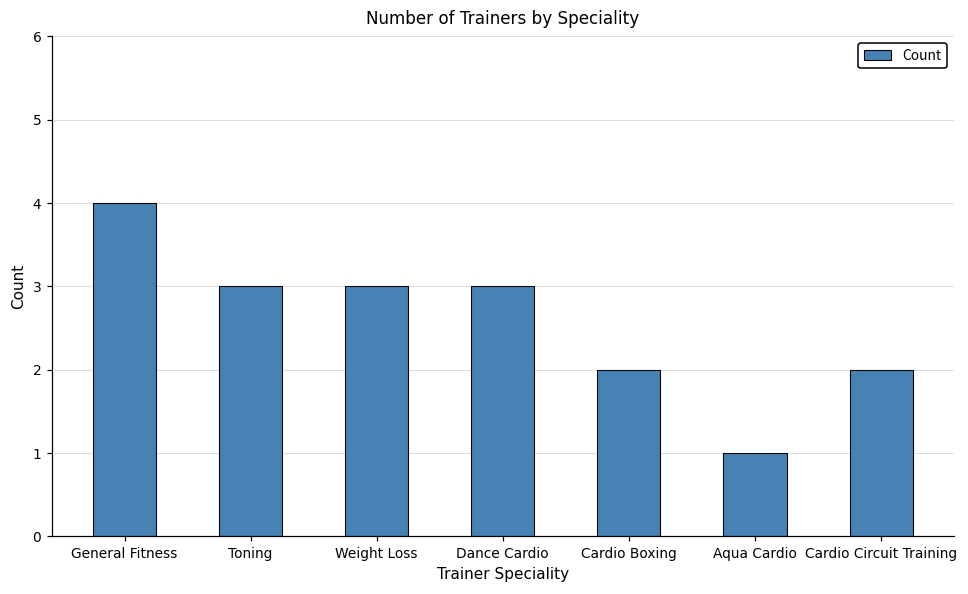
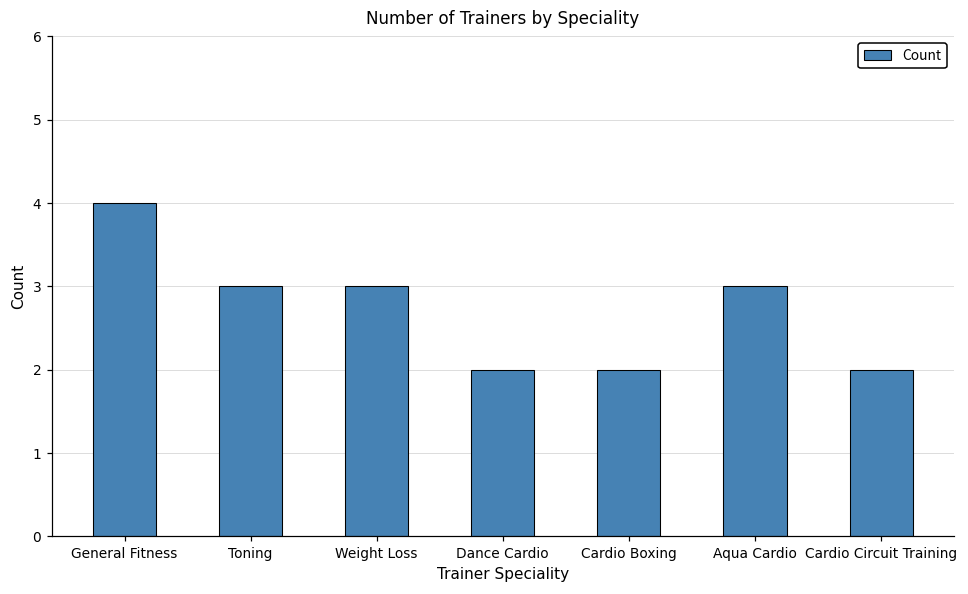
Dance Cardio: 3 -> 2
Aqua Cardio: 1 -> 3
